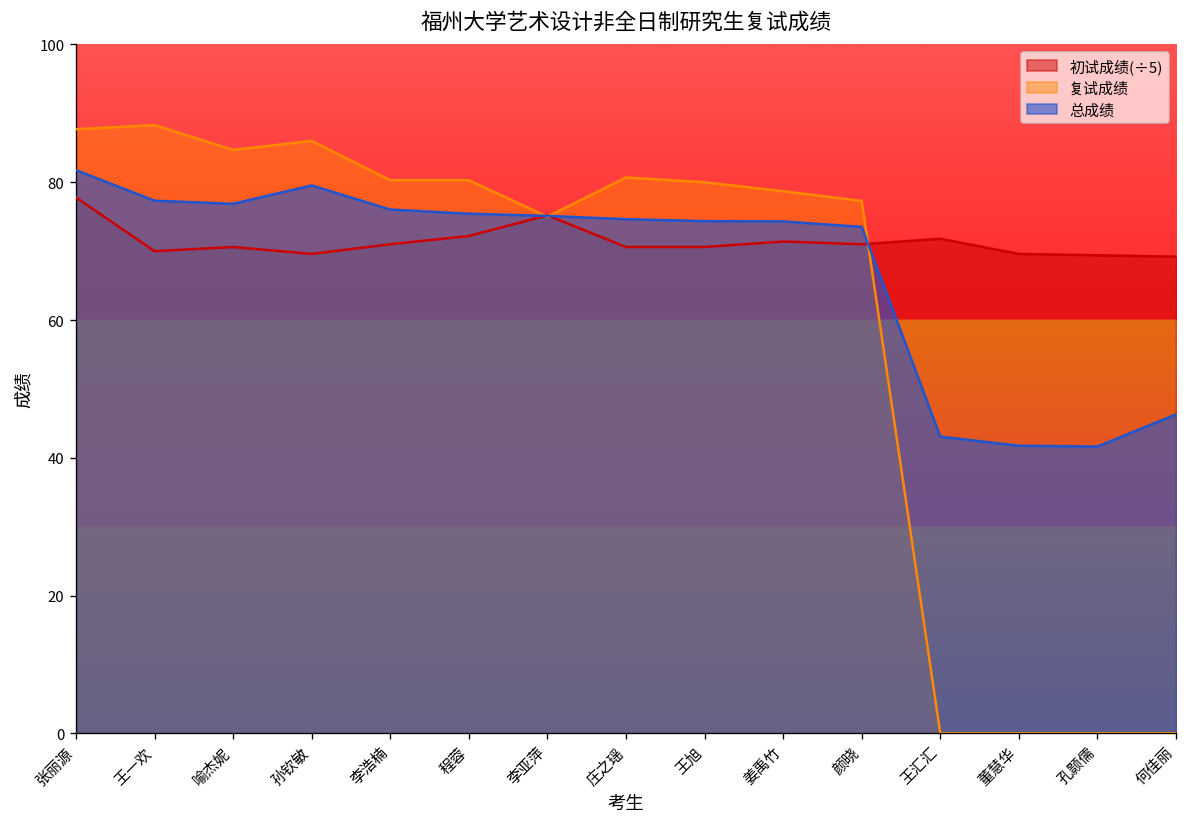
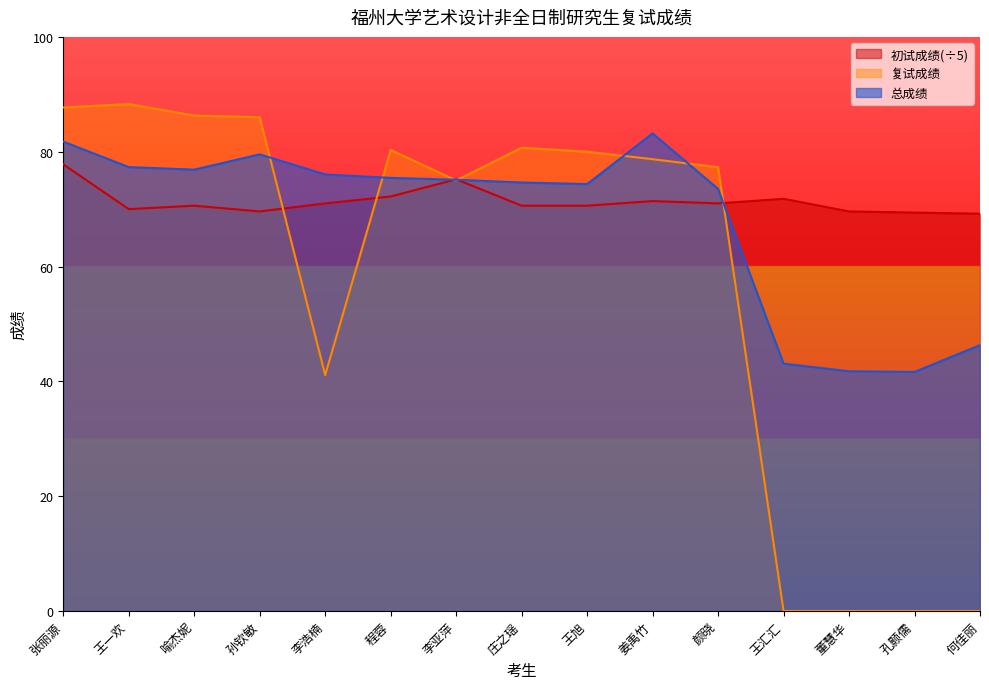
复试成绩, 喻杰妮: 85 -> 86
复试成绩, 李浩楠: 80 -> 41
总成绩, 姜禹竹: 74 -> 83
